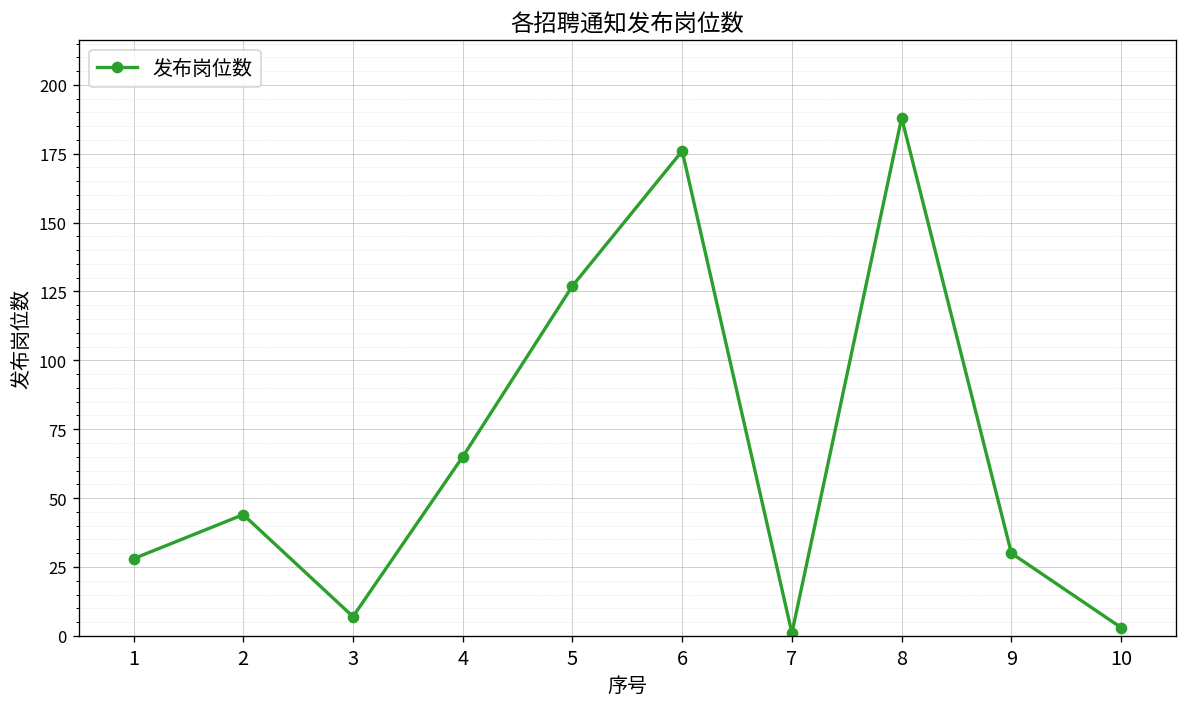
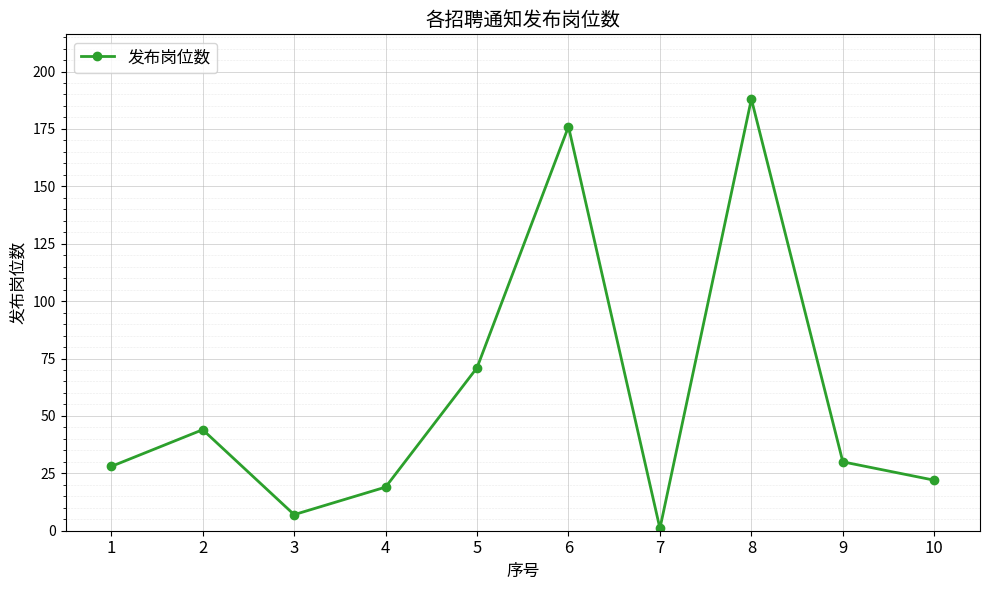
4: 65 -> 19
5: 127 -> 71
10: 3 -> 22
